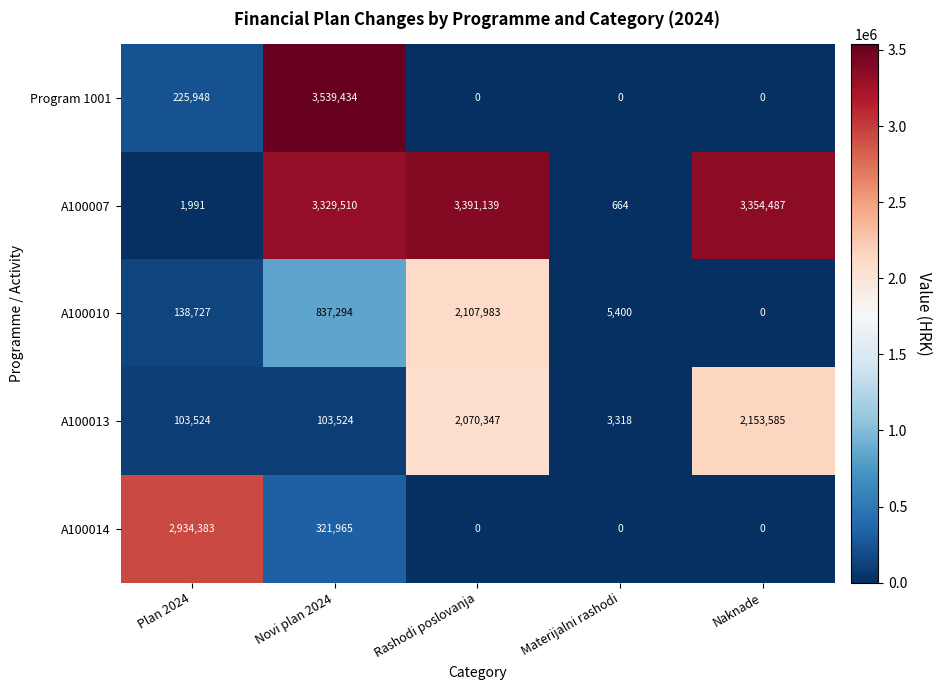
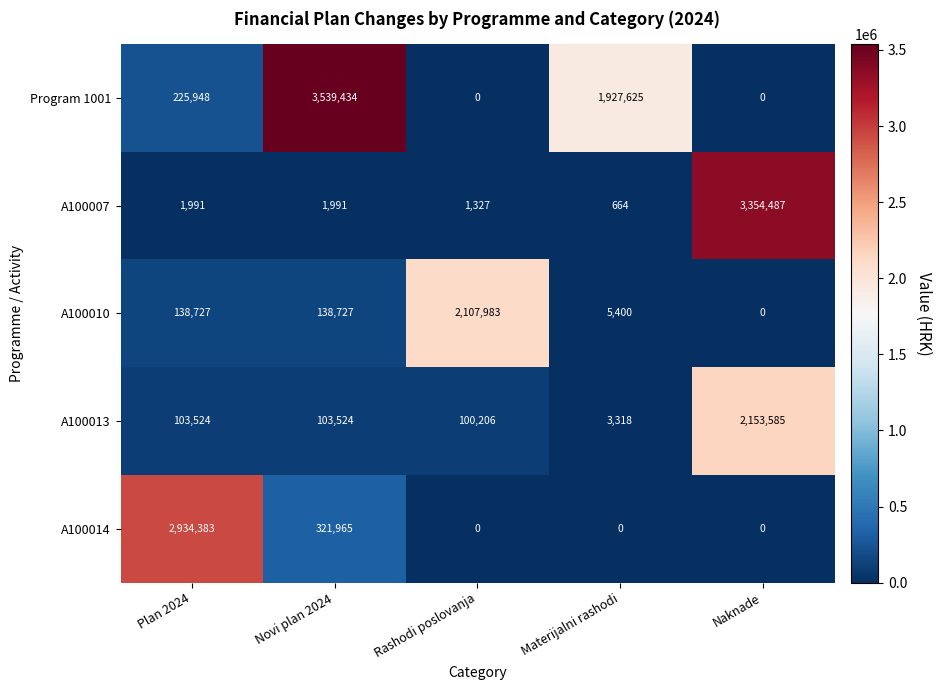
Program 1001, Materijalni rashodi: 0 -> 1,927,625
A100007, Novi plan 2024: 3,329,510 -> 1,991
A100007, Rashodi poslovanja: 3,391,139 -> 1,327
A100010, Novi plan 2024: 837,294 -> 138,727
A100013, Rashodi poslovanja: 2,070,347 -> 100,206
